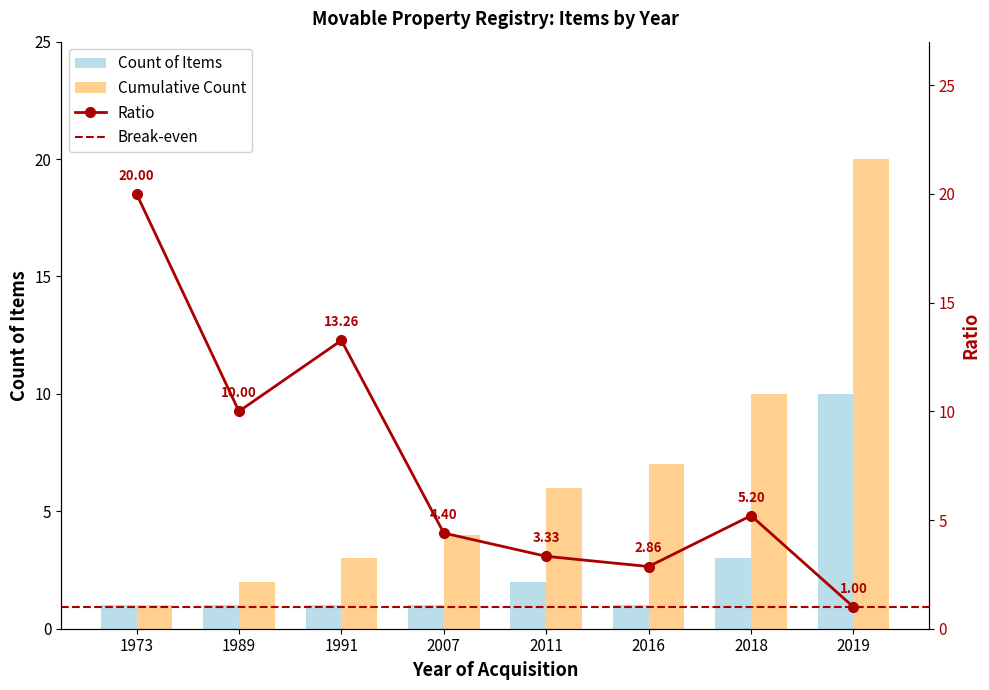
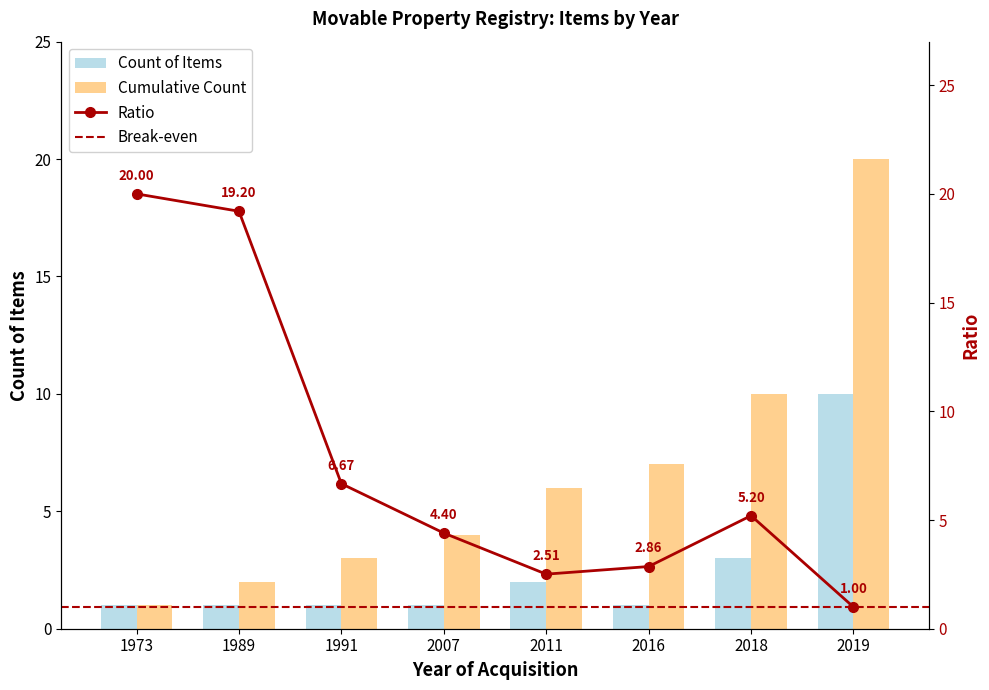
Ratio, 1989: 10.00 -> 19.20
Ratio, 1991: 13.26 -> 6.67
Ratio, 2011: 3.33 -> 2.51
